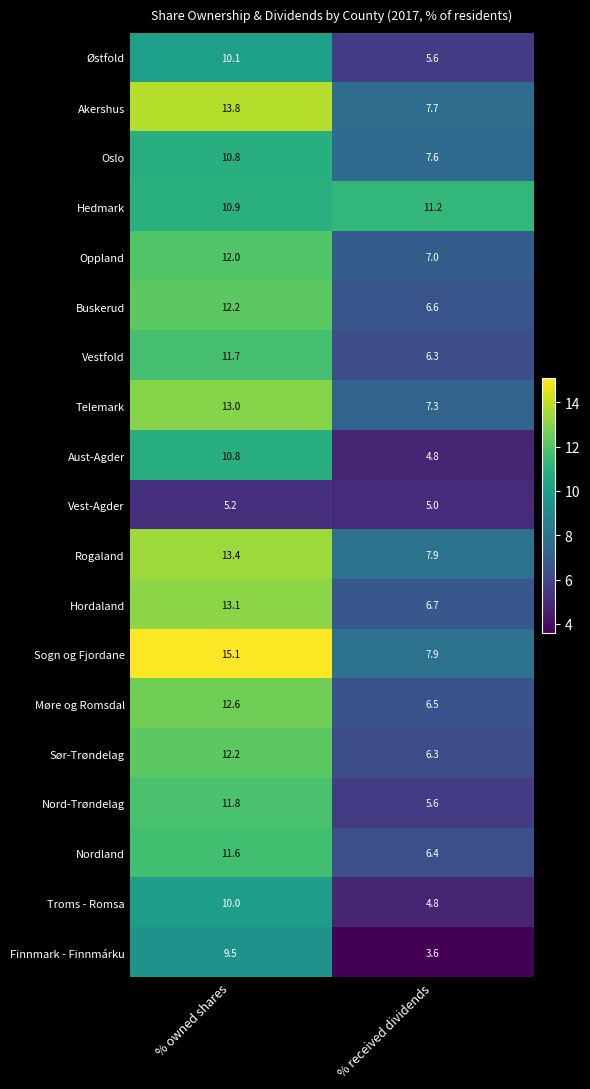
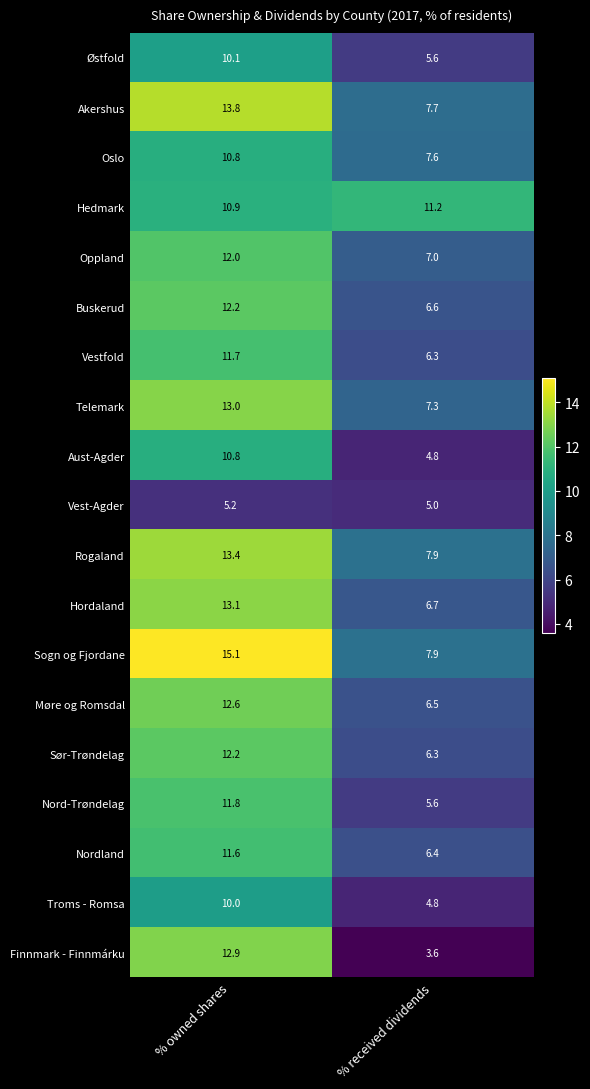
Finnmark - Finnmárku, % owned shares: 9.5 -> 12.9
